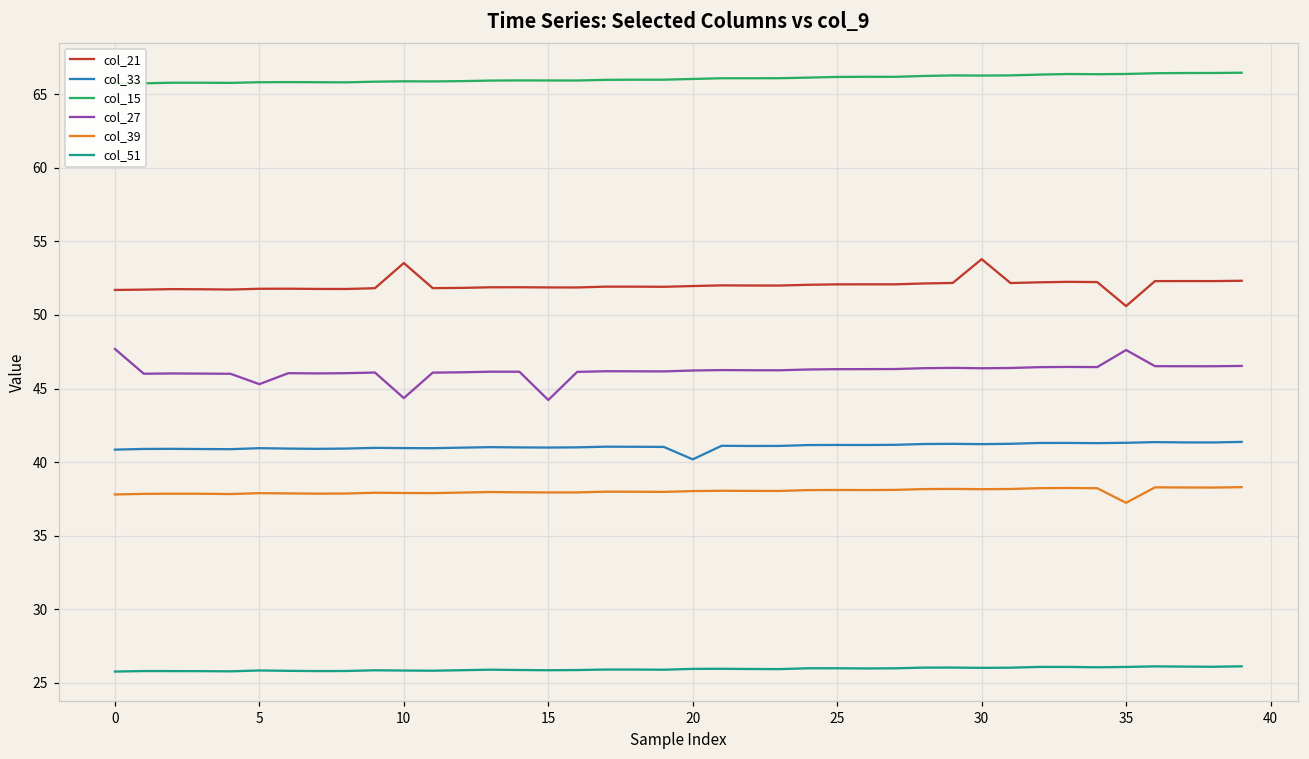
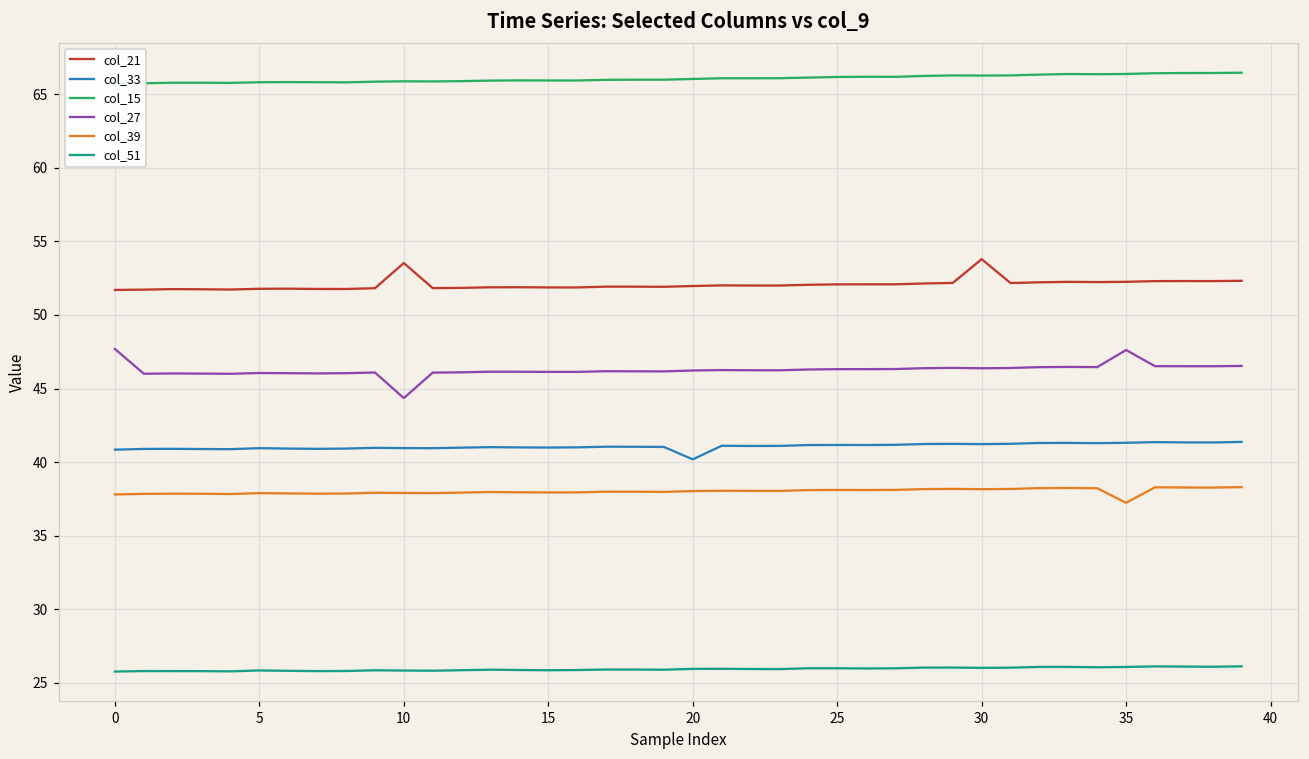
col_27, 5: 45.3 -> 46.1
col_27, 15: 44.2 -> 46.1
col_21, 35: 50.6 -> 52.3
